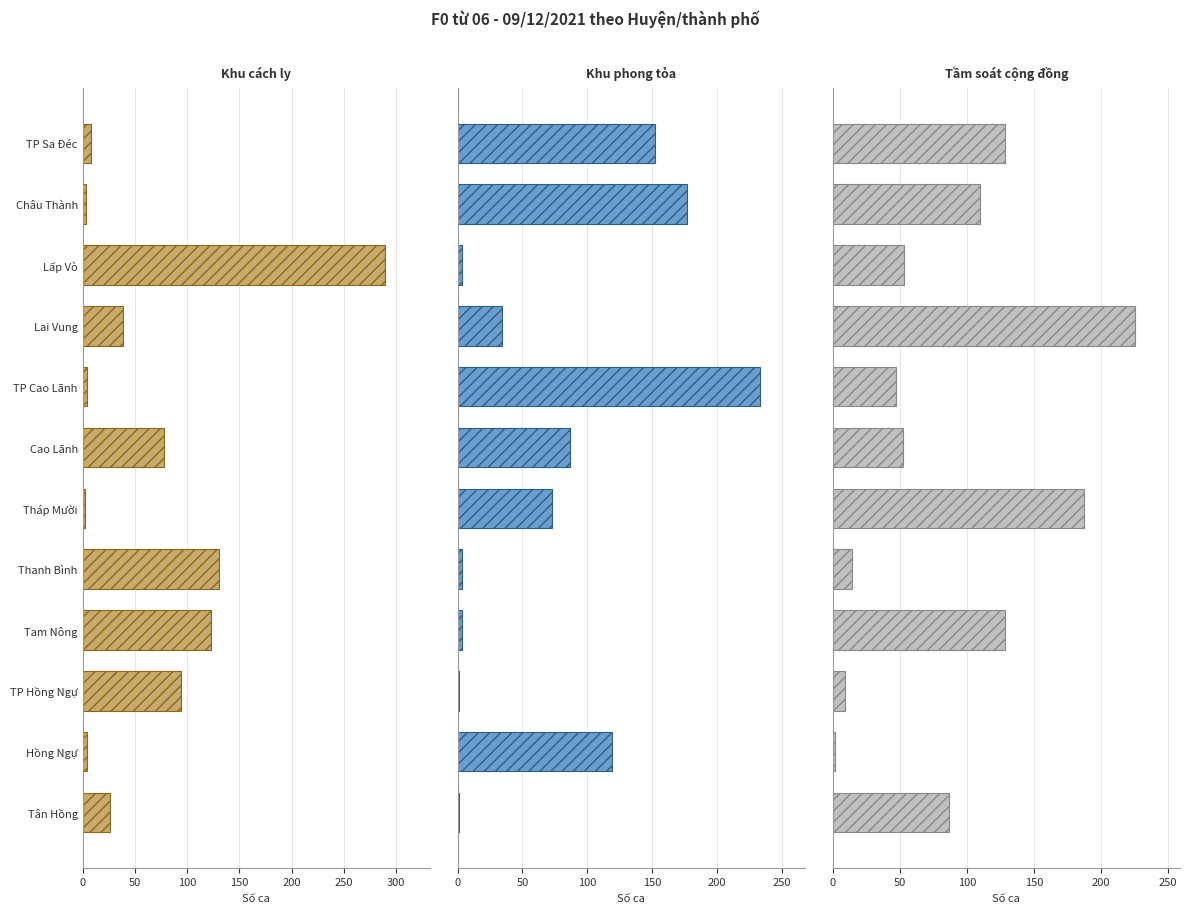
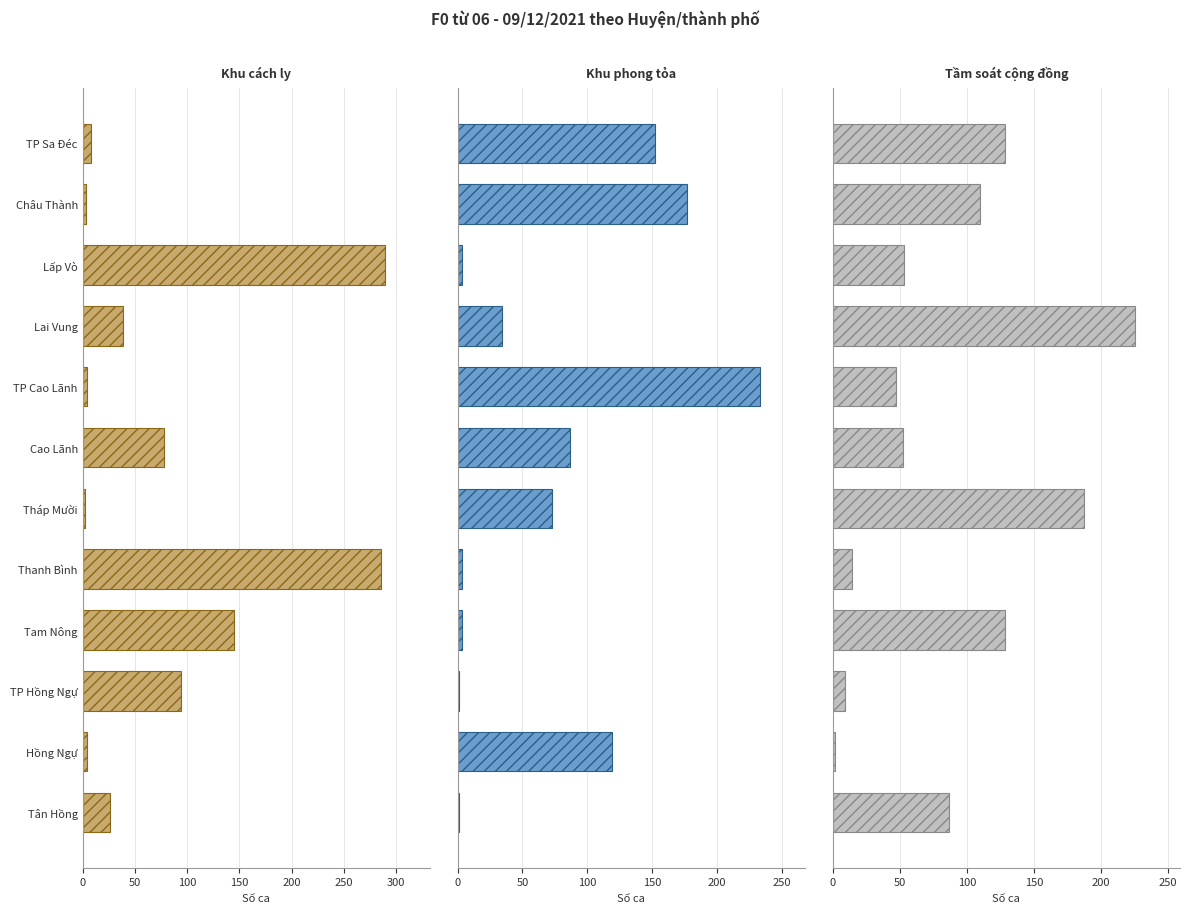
Khu cách ly, Thanh Bình: 131 -> 286
Khu cách ly, Tam Nông: 123 -> 145
